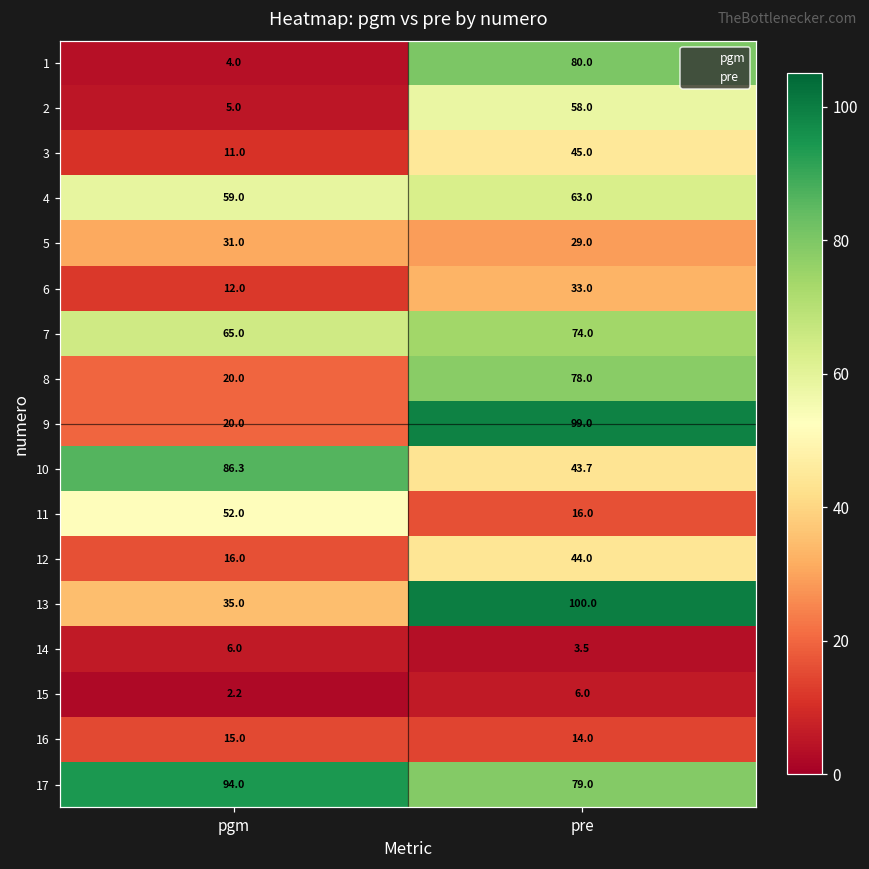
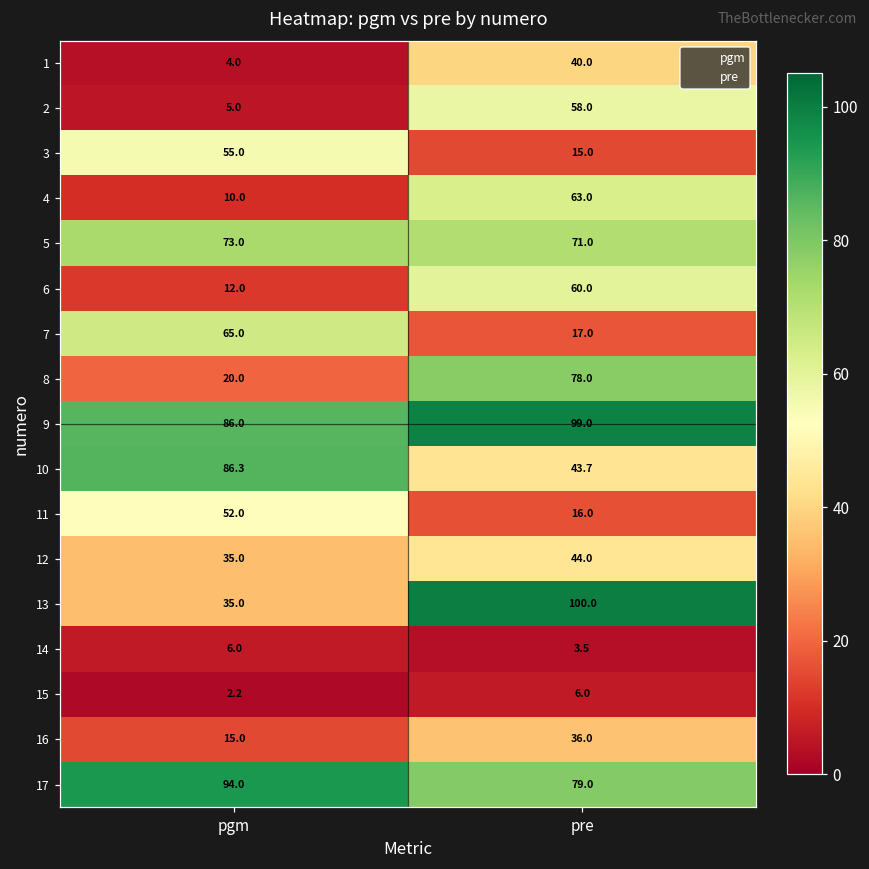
1, pre: 80.0 -> 40.0
3, pgm: 11.0 -> 55.0
3, pre: 45.0 -> 15.0
4, pgm: 59.0 -> 10.0
5, pgm: 31.0 -> 73.0
5, pre: 29.0 -> 71.0
6, pre: 33.0 -> 60.0
7, pre: 74.0 -> 17.0
9, pgm: 20.0 -> 86.0
12, pgm: 16.0 -> 35.0
16, pre: 14.0 -> 36.0
